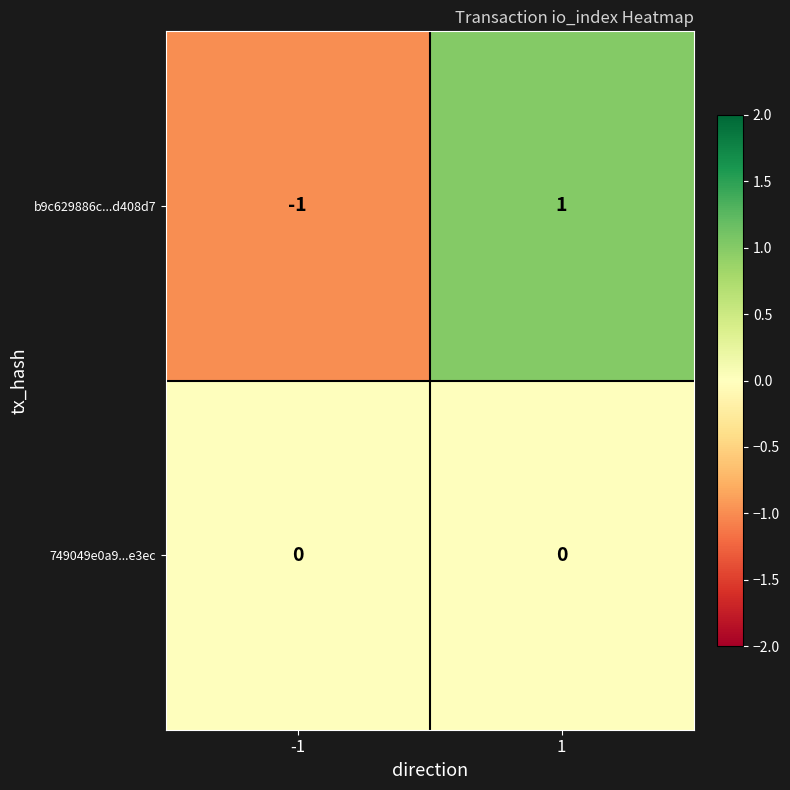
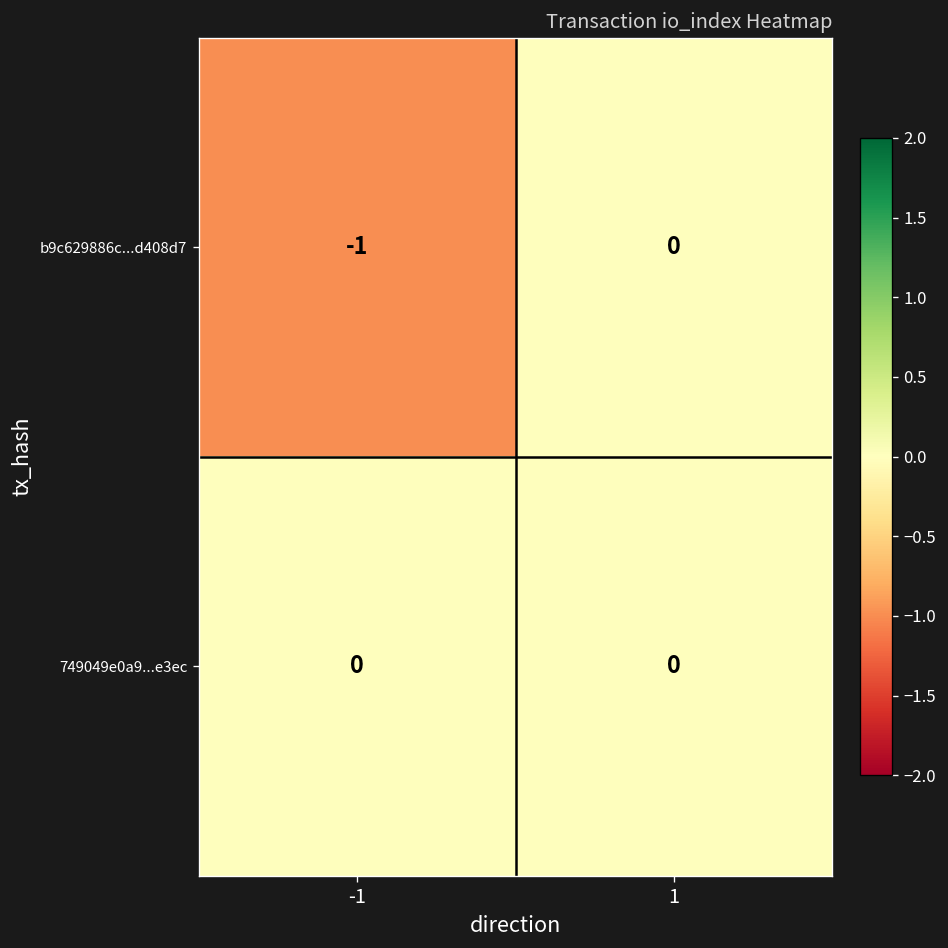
b9c629886c...d408d7, 1: 1 -> 0
